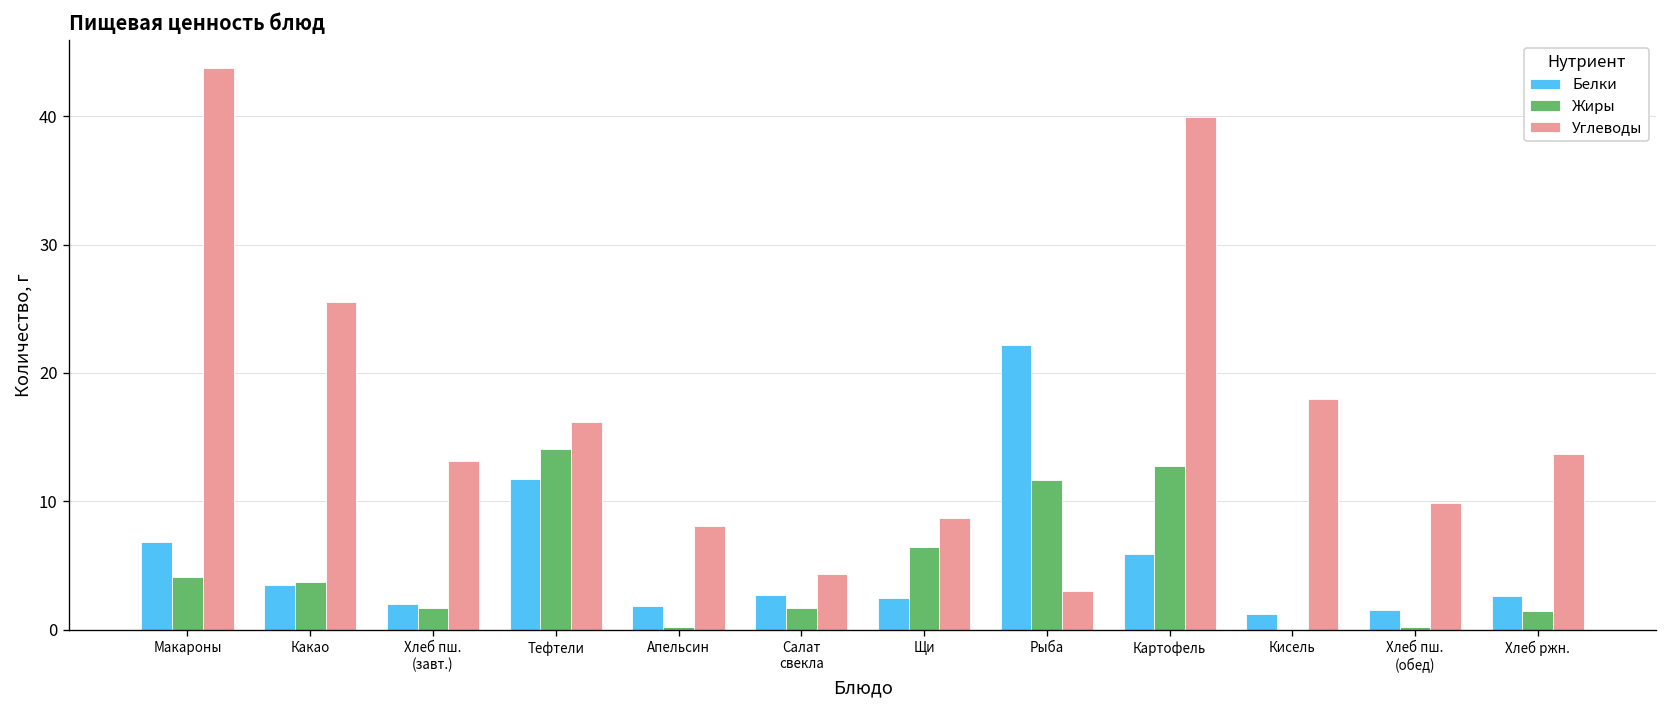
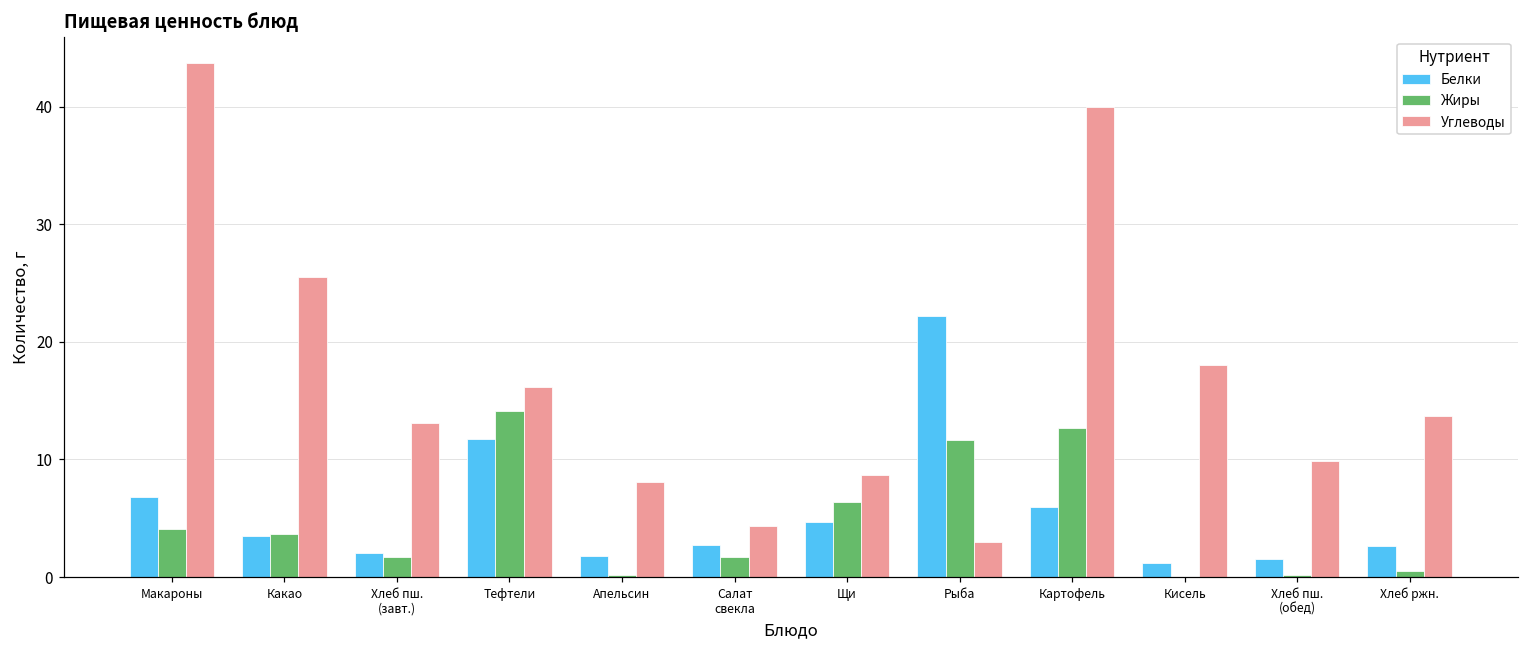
Белки, Щи: 2.4 -> 4.7
Жиры, Хлеб ржн.: 1.4 -> 0.5
